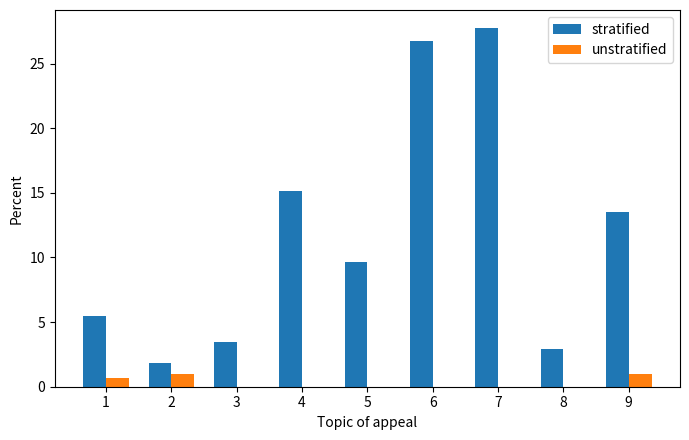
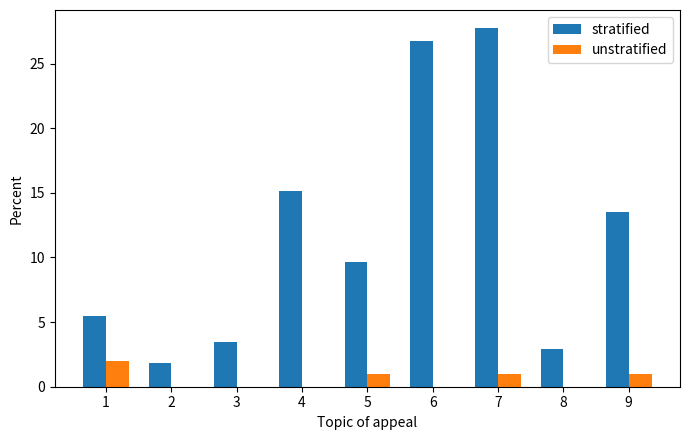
unstratified, 1: 0.7 -> 2.0
unstratified, 2: 1 -> 0
unstratified, 5: 0 -> 1
unstratified, 7: 0 -> 1
